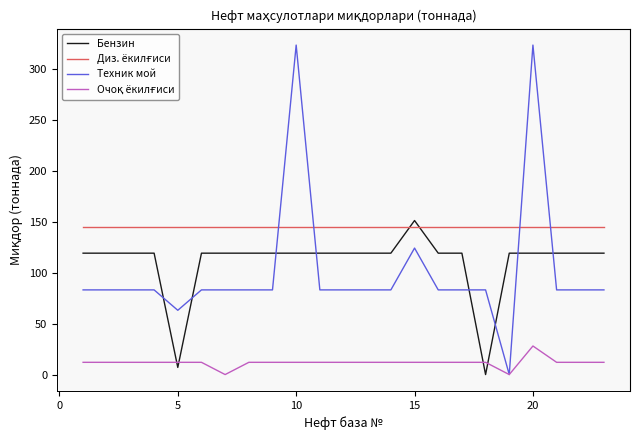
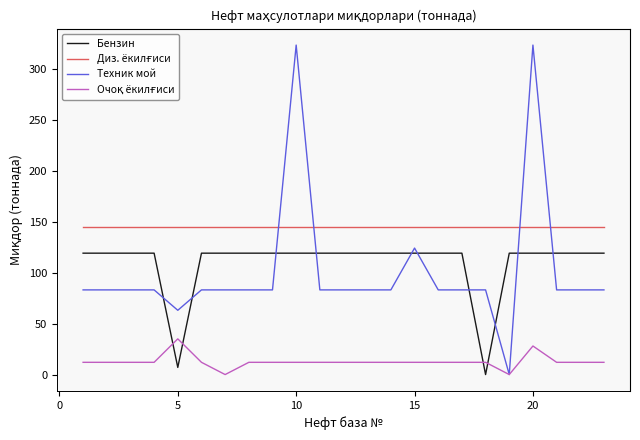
Очоқ ёкилғиси, 5: 12 -> 35
Бензин, 15: 151 -> 119
